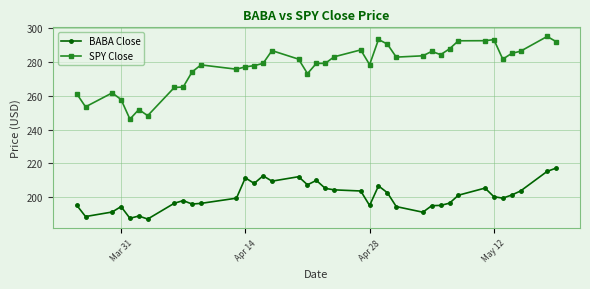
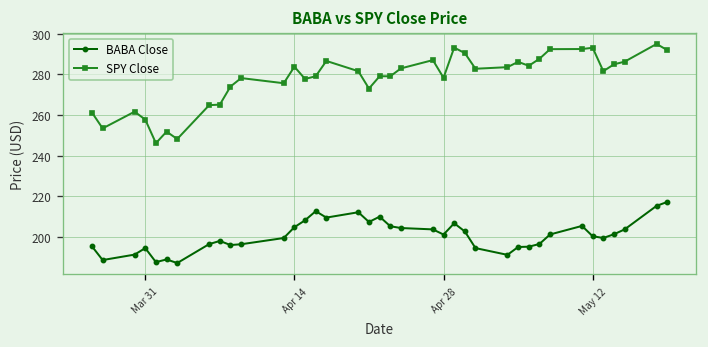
BABA Close, Apr 14: 211 -> 205
SPY Close, Apr 14: 277 -> 284
BABA Close, Apr 28: 195 -> 201
